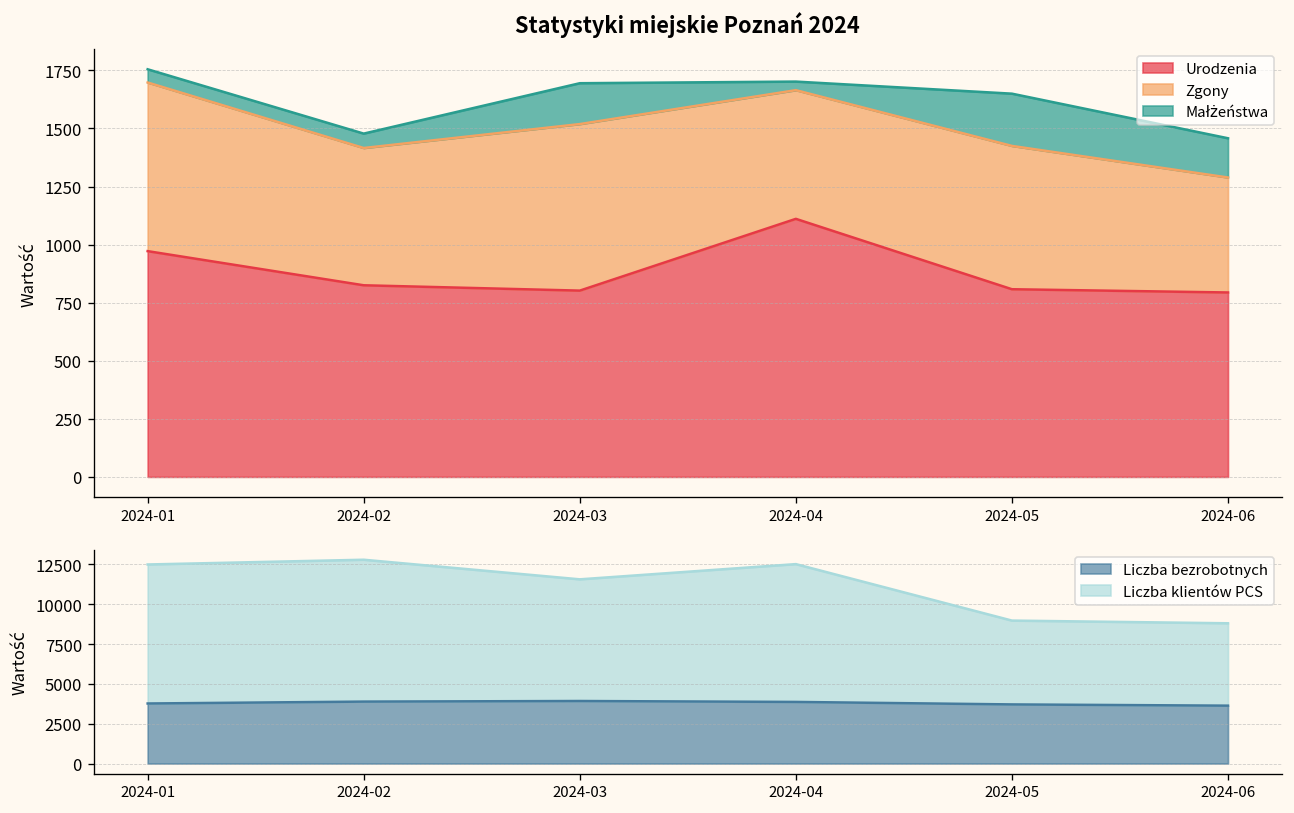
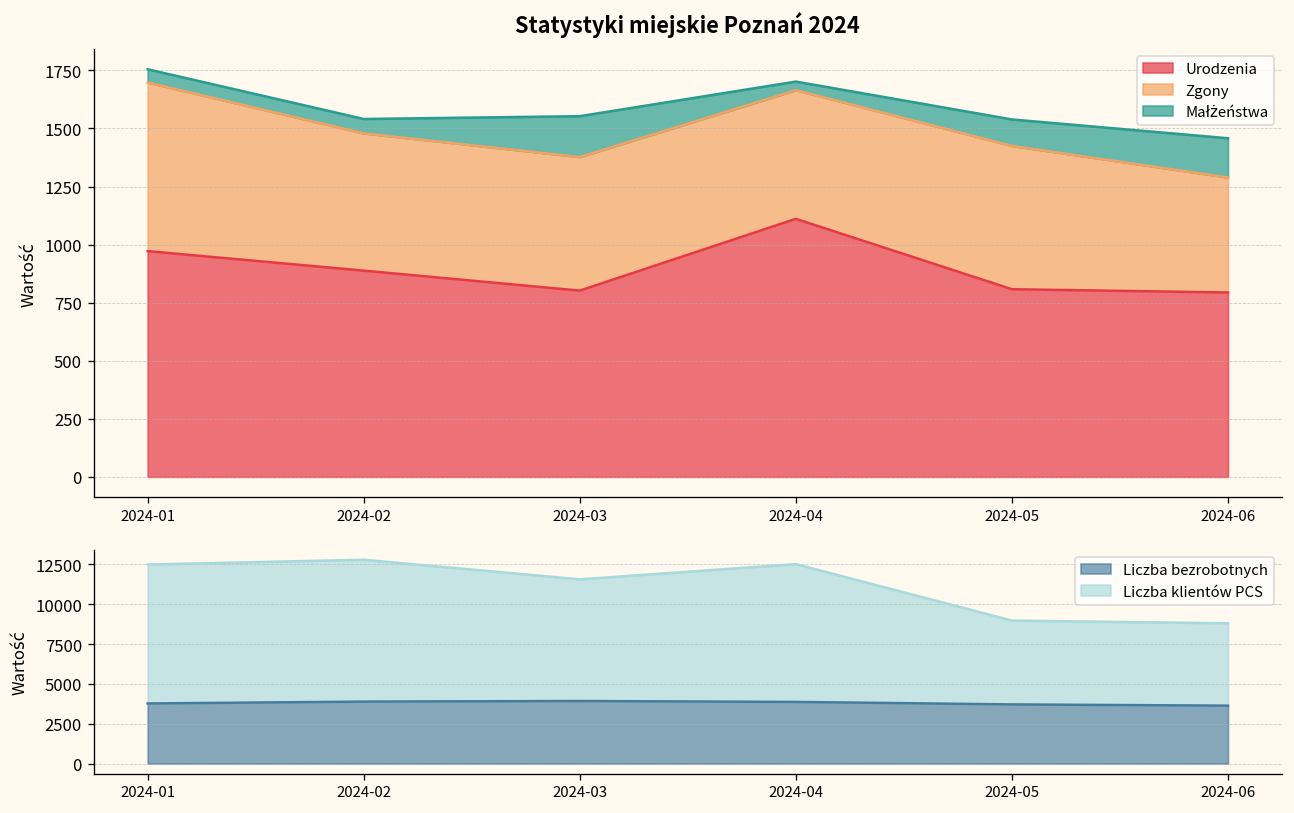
Statystyki miejskie Poznań 2024, Urodzenia, 2024-02: 830 -> 890
Statystyki miejskie Poznań 2024, Zgony, 2024-03: 720 -> 580
Statystyki miejskie Poznań 2024, Małżeństwa, 2024-05: 230 -> 110
